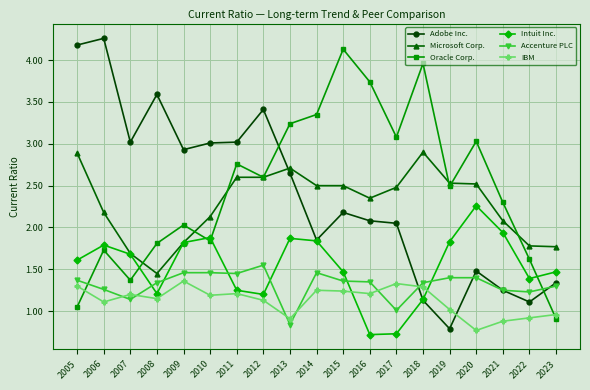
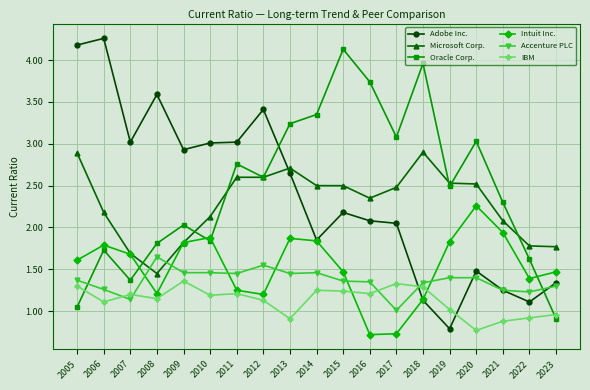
Accenture PLC, 2008: 1.3 -> 1.7
Accenture PLC, 2013: 0.8 -> 1.5
